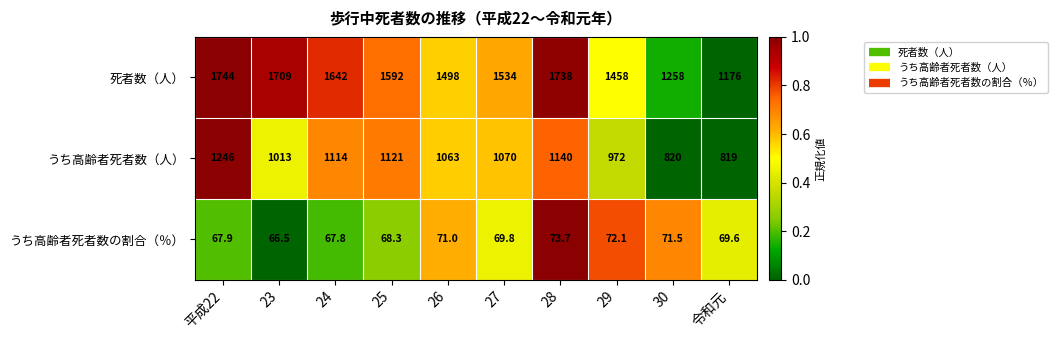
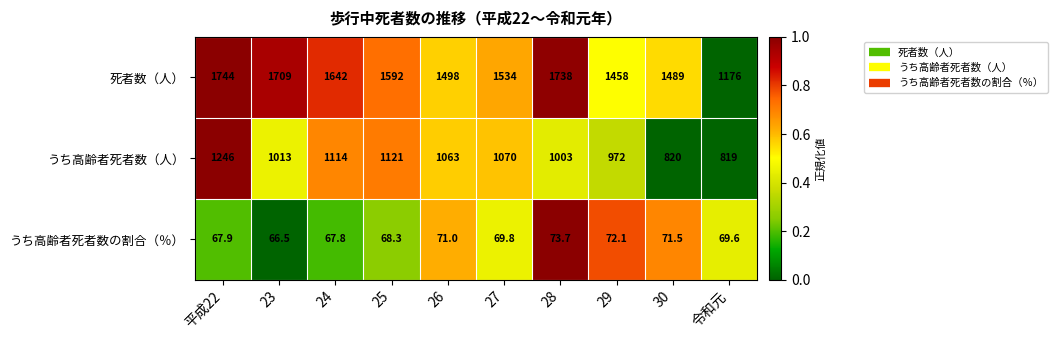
死者数（人）, 30: 1258 -> 1489
うち高齢者死者数（人）, 28: 1140 -> 1003
